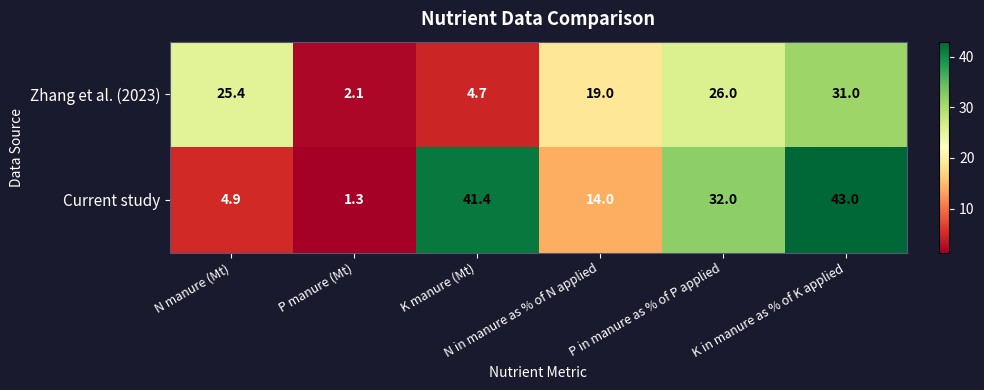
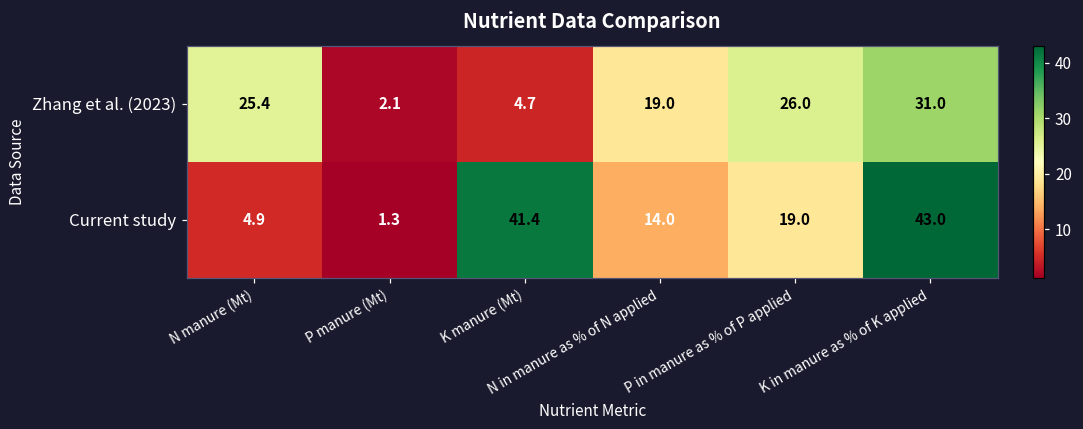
Current study, P in manure as % of P applied: 32.0 -> 19.0
